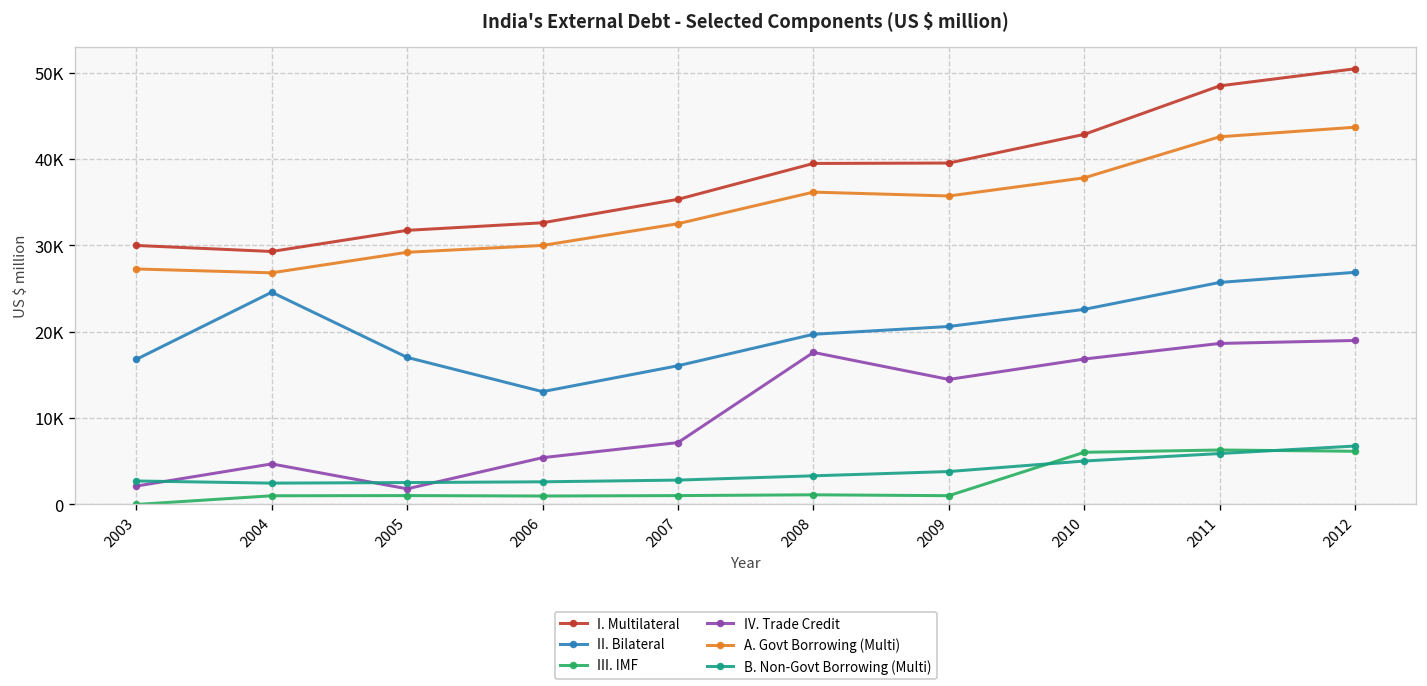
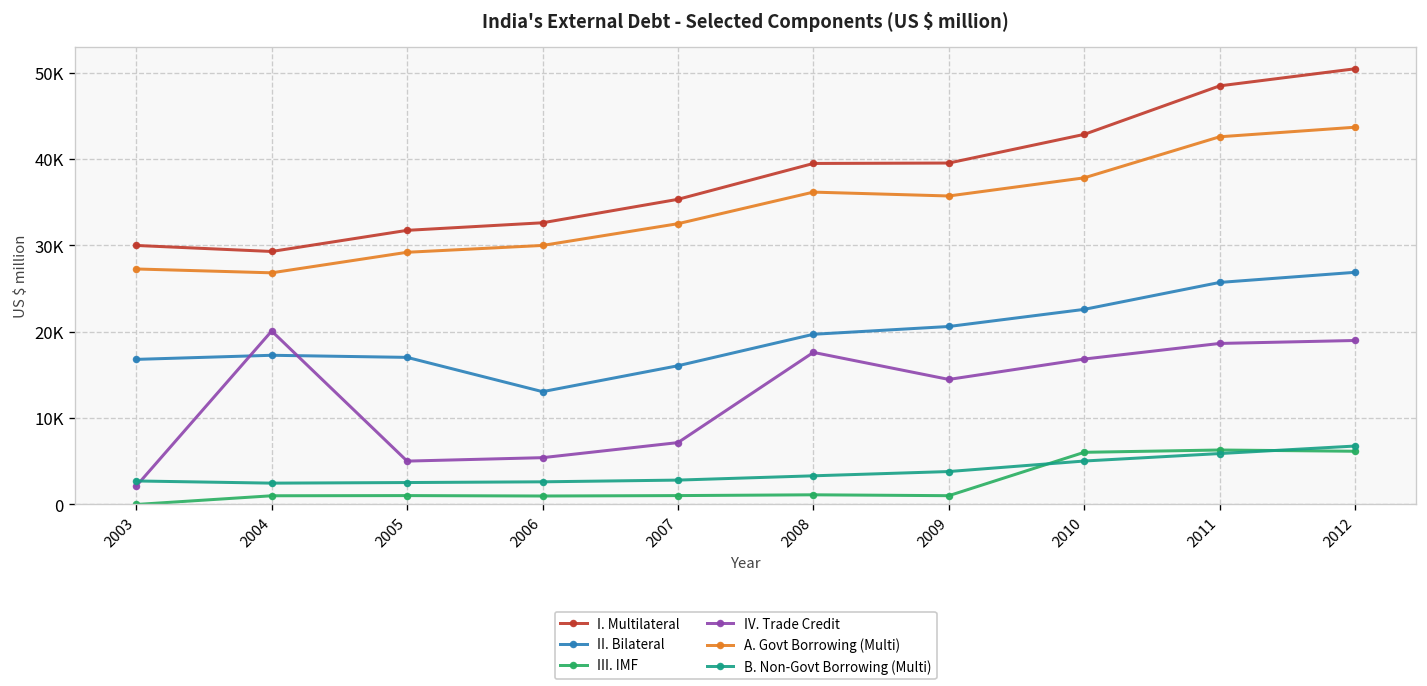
II. Bilateral, 2004: 25000 -> 17000
IV. Trade Credit, 2004: 5000 -> 20000
IV. Trade Credit, 2005: 2000 -> 5000
